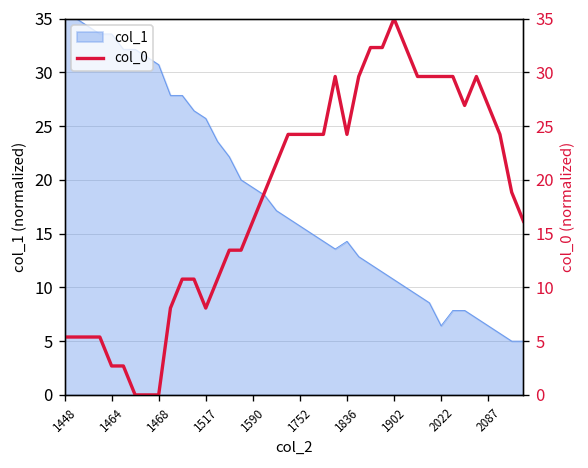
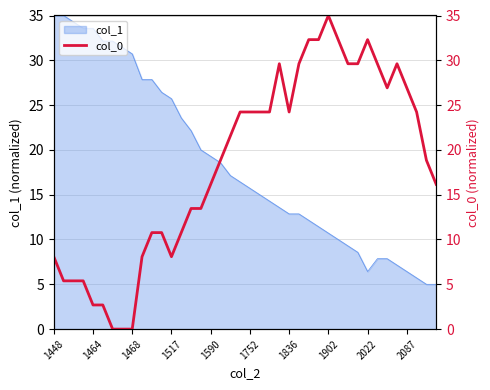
col_1, 1836: 14 -> 13
col_0, 1448: 5 -> 8
col_0, 2022: 30 -> 32
